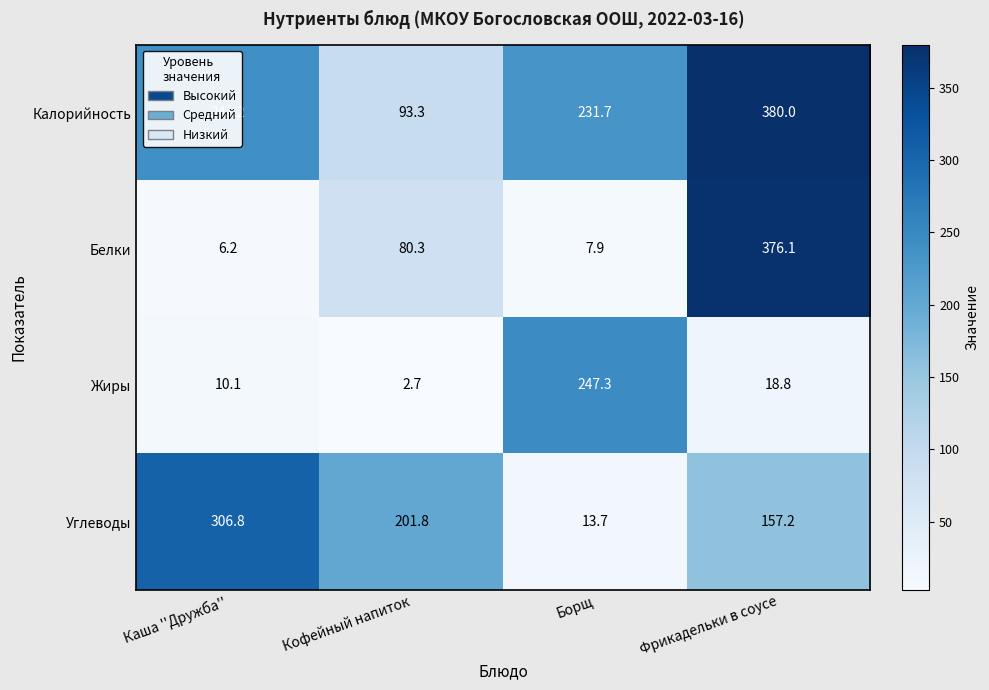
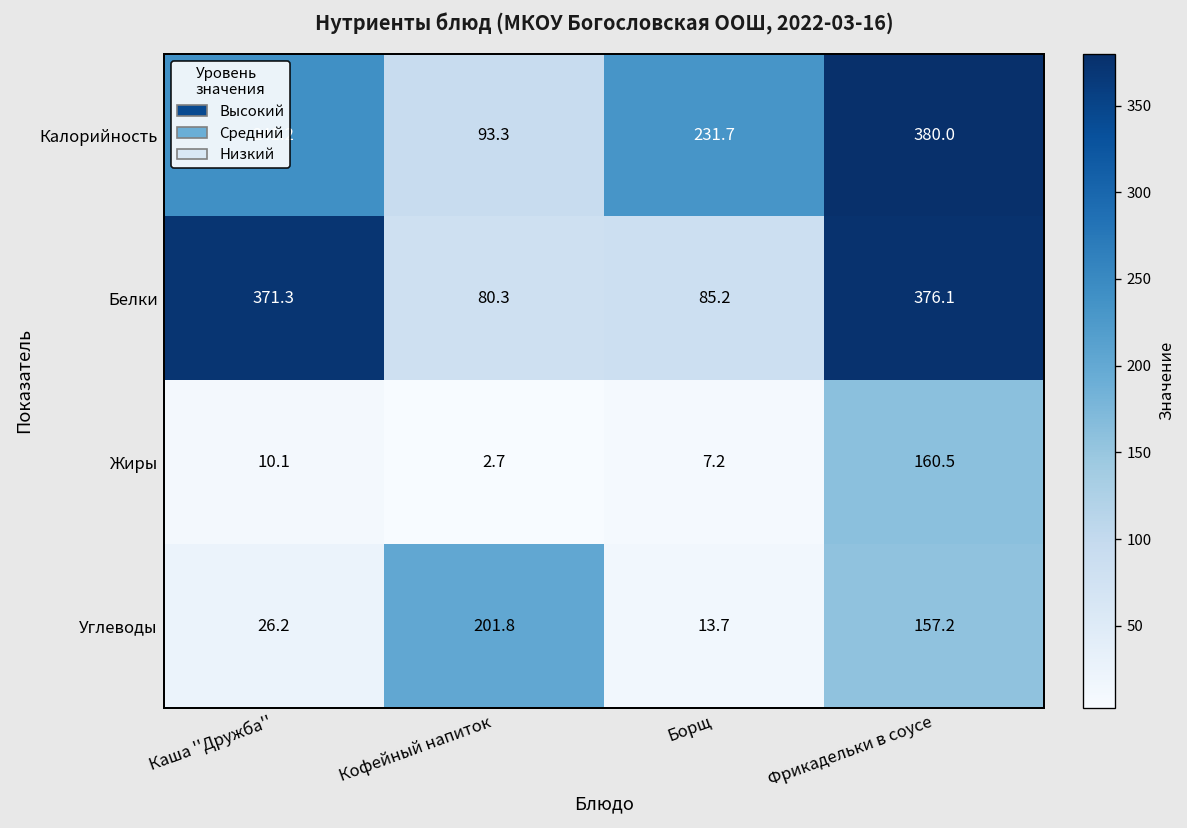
Белки, Каша ''Дружба'': 6.2 -> 371.3
Белки, Борщ: 7.9 -> 85.2
Жиры, Борщ: 247.3 -> 7.2
Жиры, Фрикадельки в соусе: 18.8 -> 160.5
Углеводы, Каша ''Дружба'': 306.8 -> 26.2
